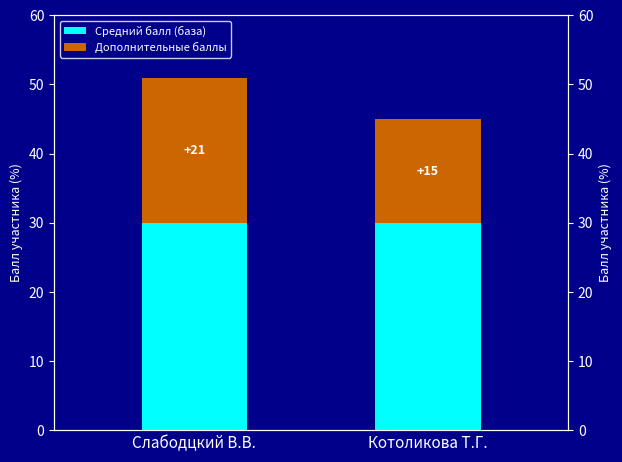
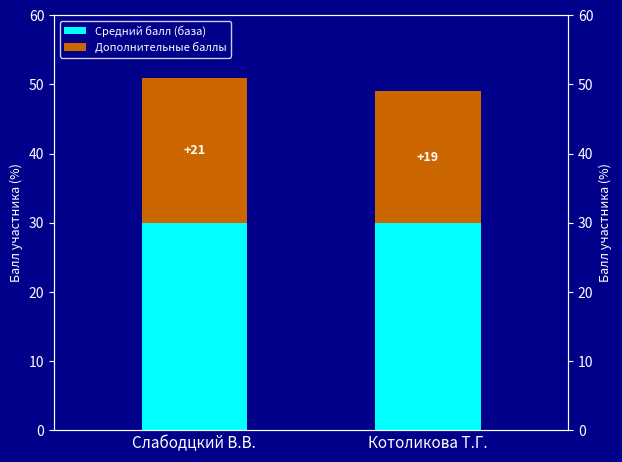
Дополнительные баллы, Котоликова Т.Г.: +15 -> +19
